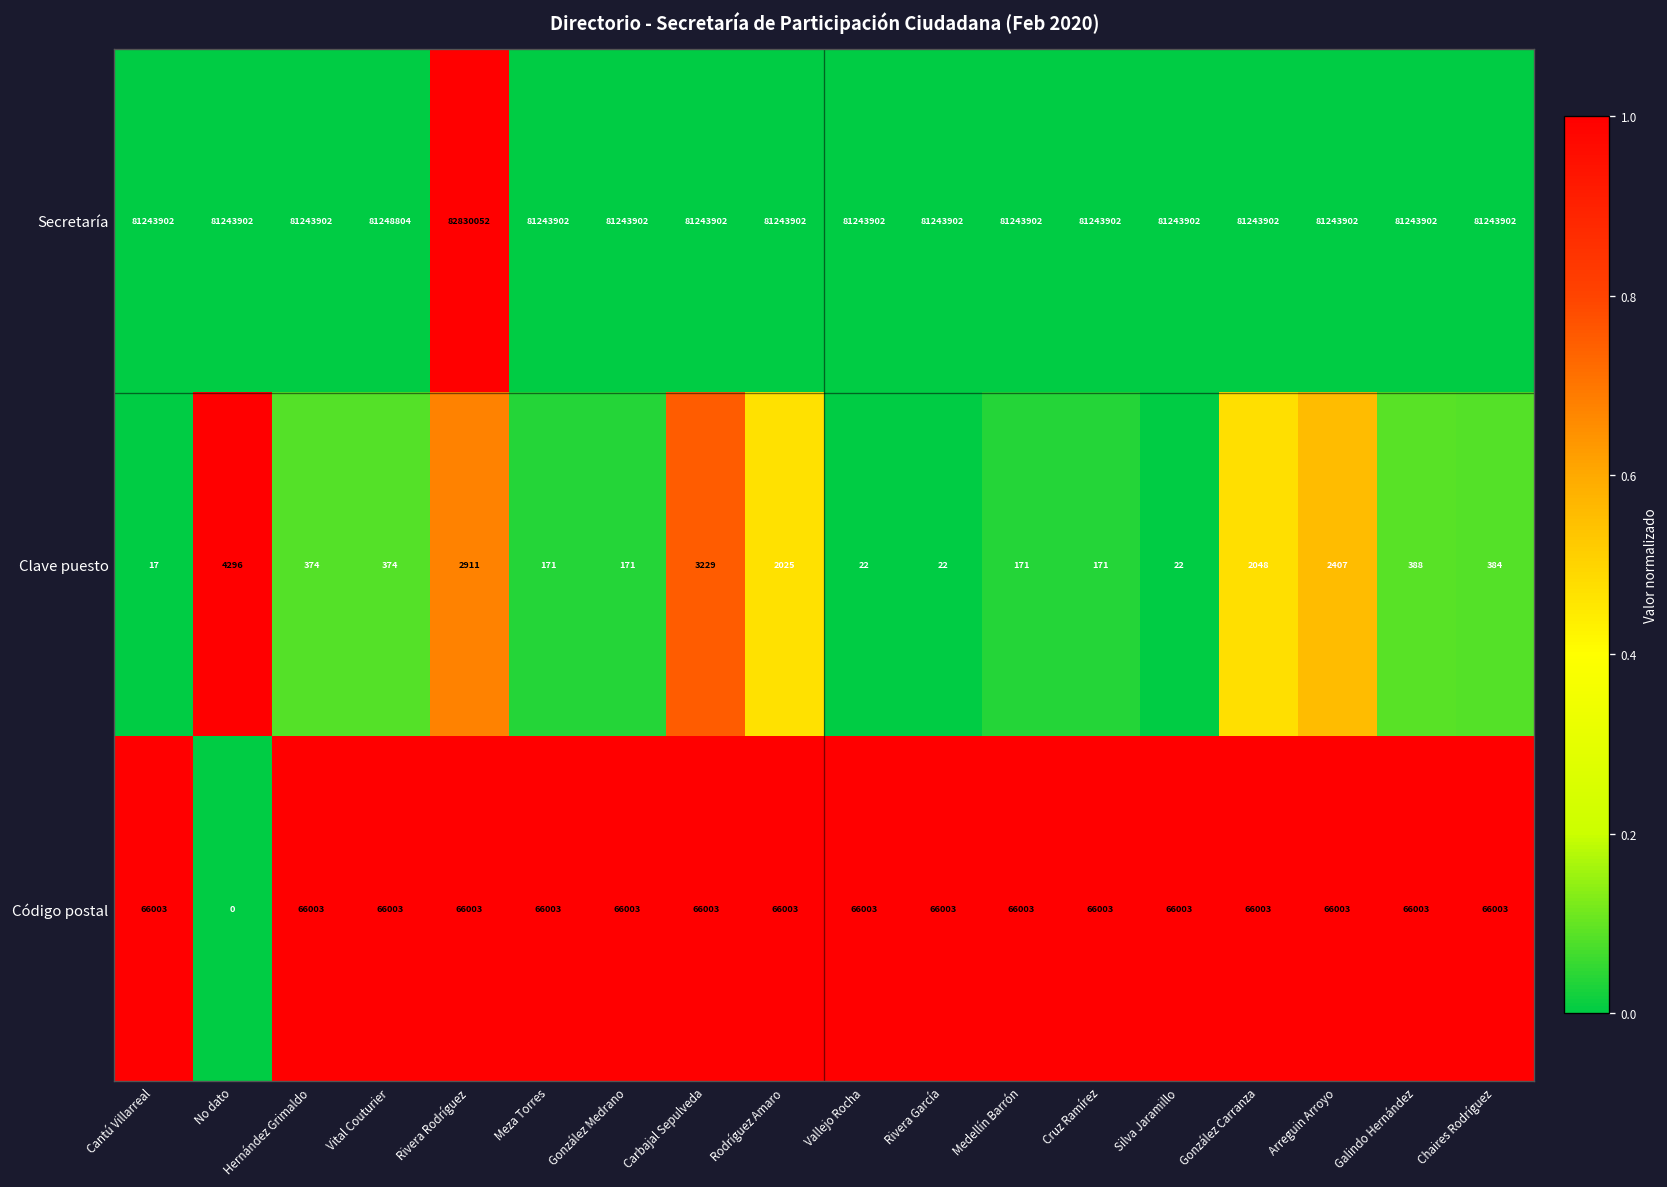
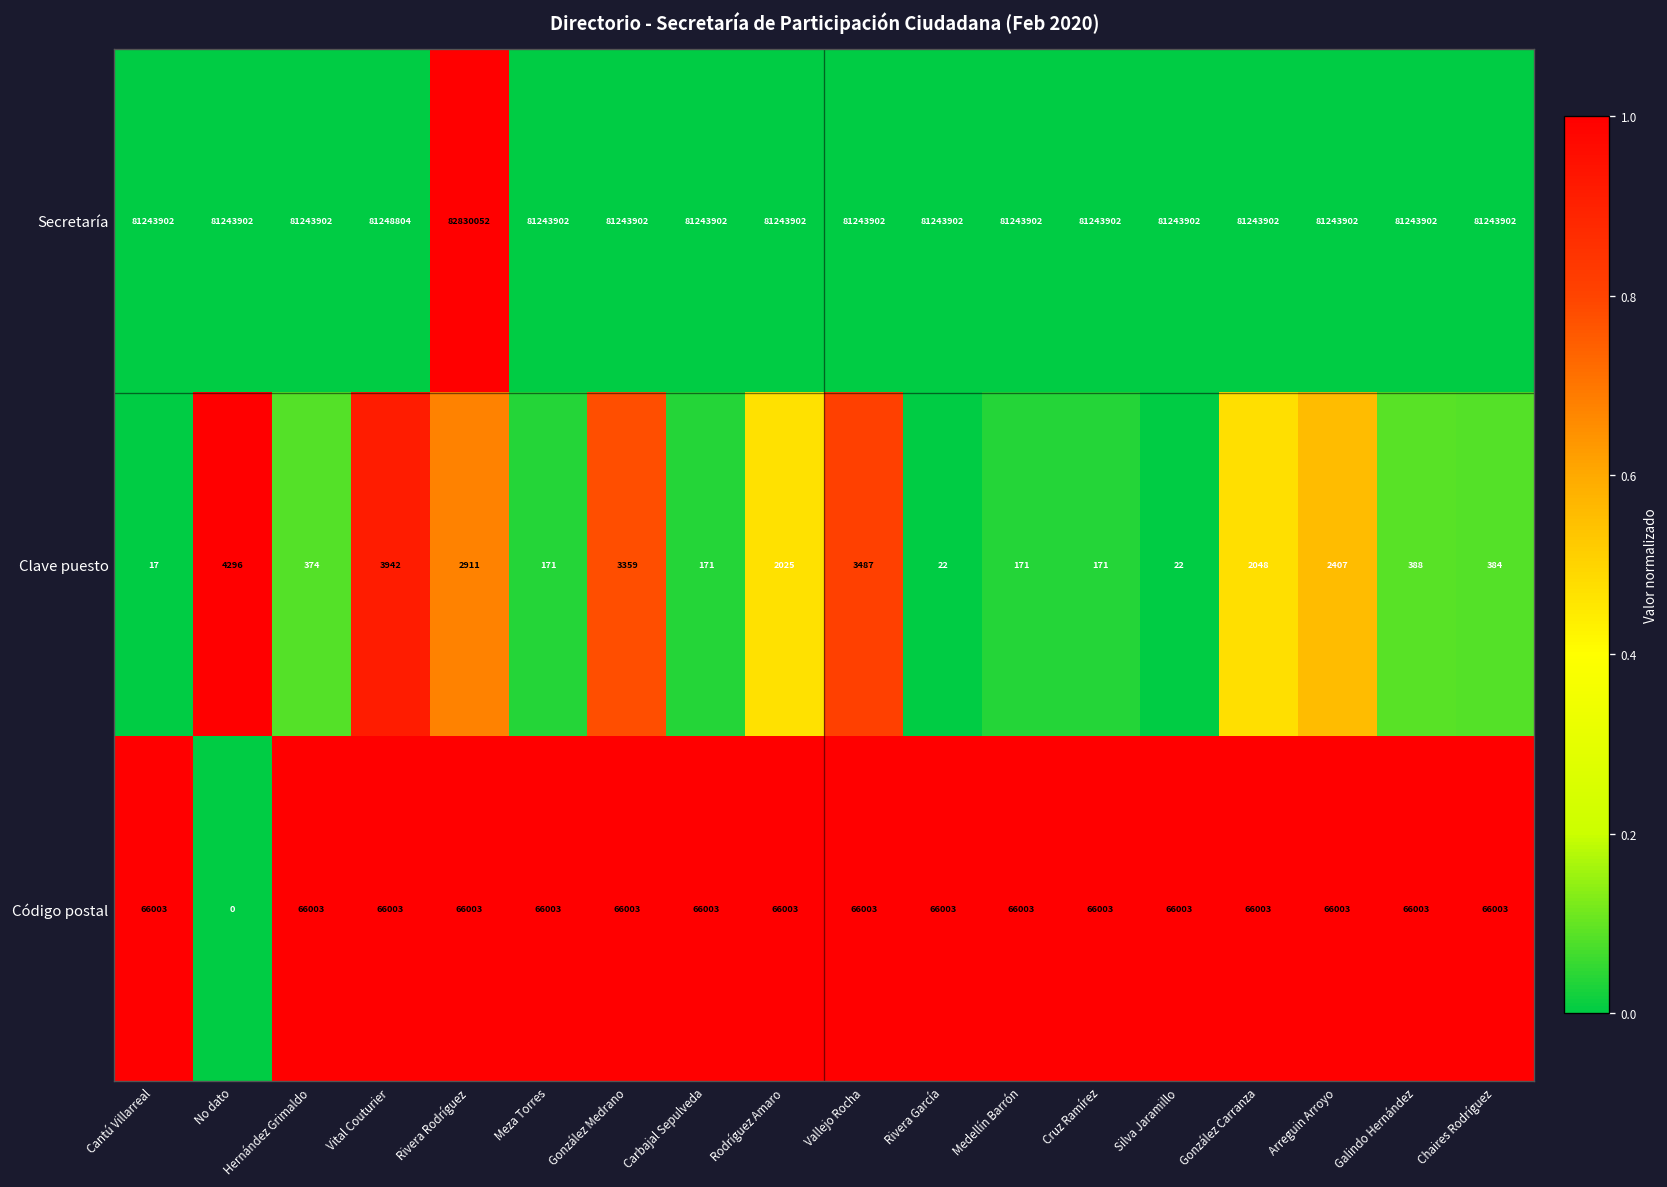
Clave puesto, Vital Couturier: 374 -> 3942
Clave puesto, González Medrano: 171 -> 3359
Clave puesto, Carbajal Sepulveda: 3229 -> 171
Clave puesto, Vallejo Rocha: 22 -> 3487
